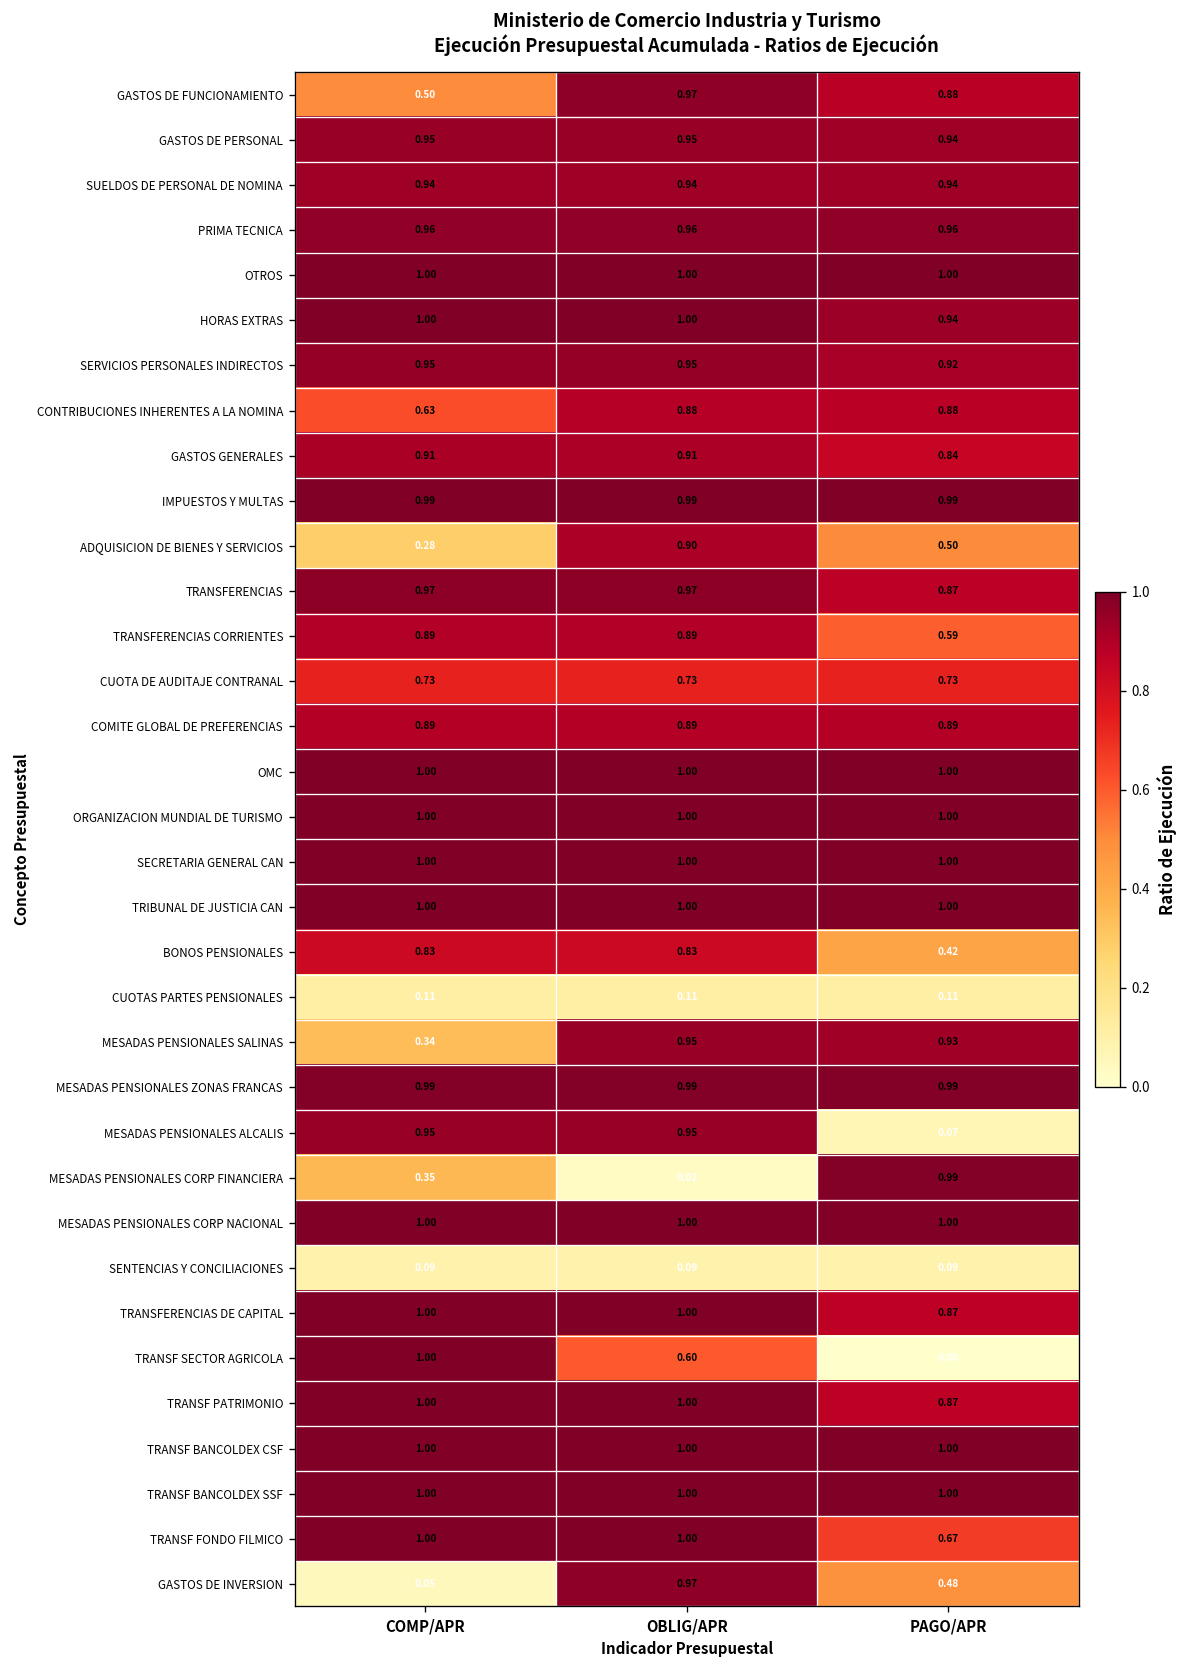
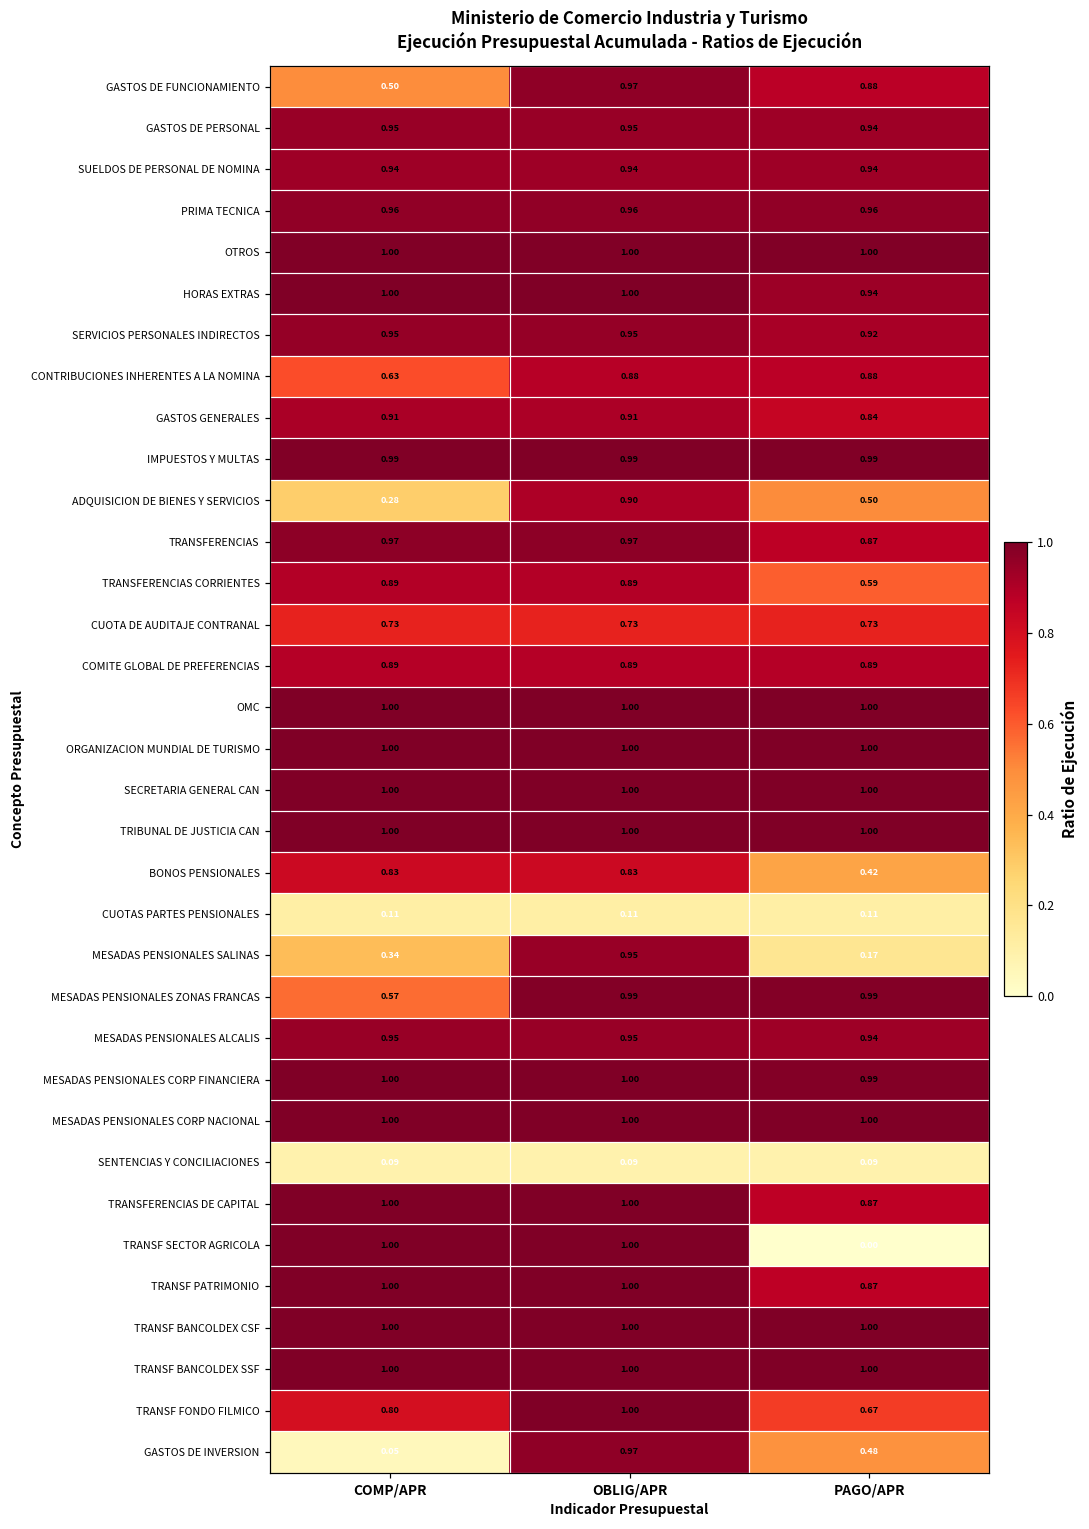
MESADAS PENSIONALES SALINAS, PAGO/APR: 0.93 -> 0.17
MESADAS PENSIONALES ZONAS FRANCAS, COMP/APR: 0.99 -> 0.57
MESADAS PENSIONALES ALCALIS, PAGO/APR: 0.07 -> 0.94
MESADAS PENSIONALES CORP FINANCIERA, COMP/APR: 0.35 -> 1.00
MESADAS PENSIONALES CORP FINANCIERA, OBLIG/APR: 0.02 -> 1.00
TRANSF SECTOR AGRICOLA, OBLIG/APR: 0.60 -> 1.00
TRANSF FONDO FILMICO, COMP/APR: 1.00 -> 0.80
